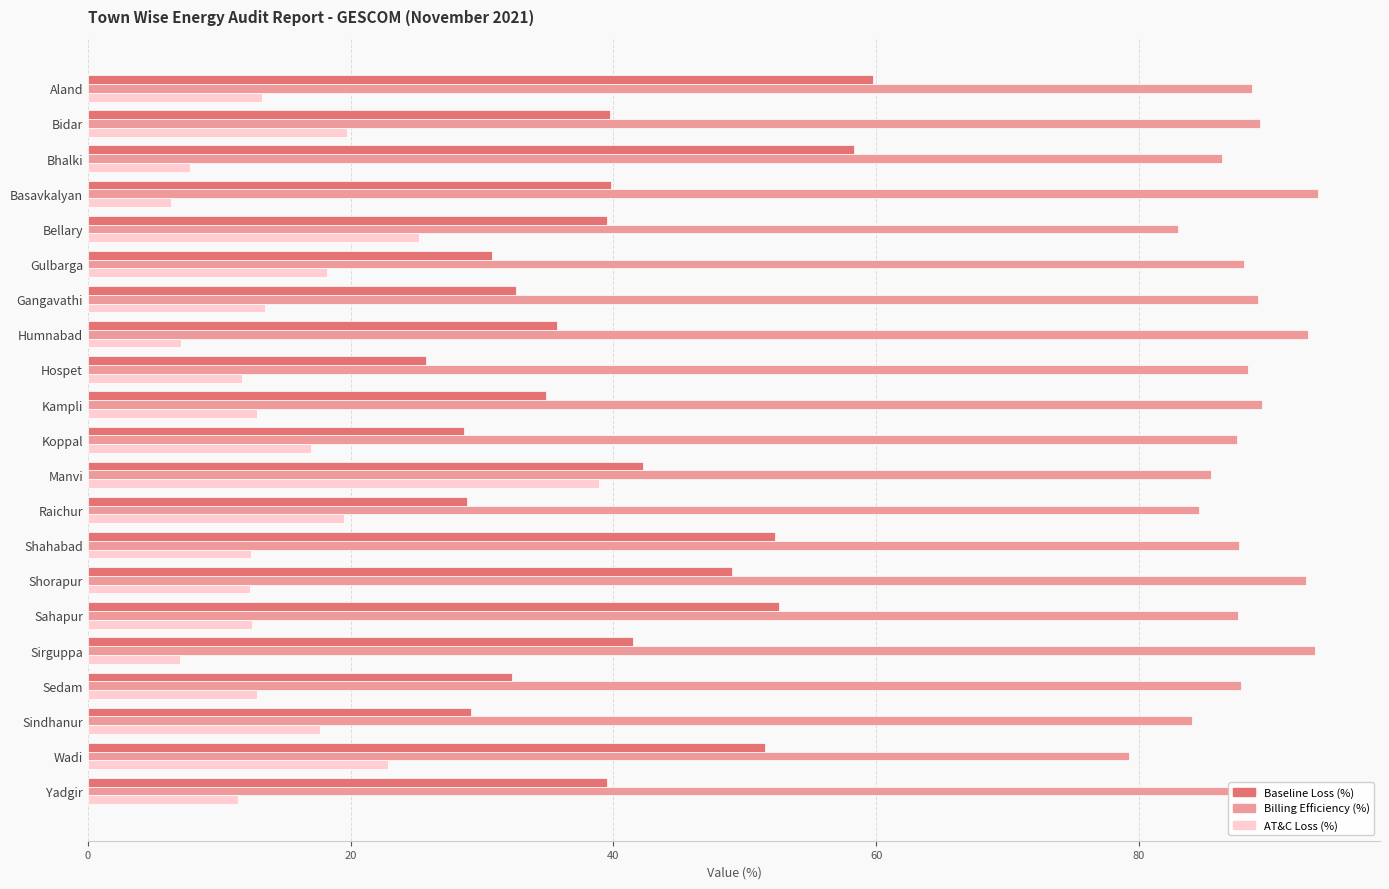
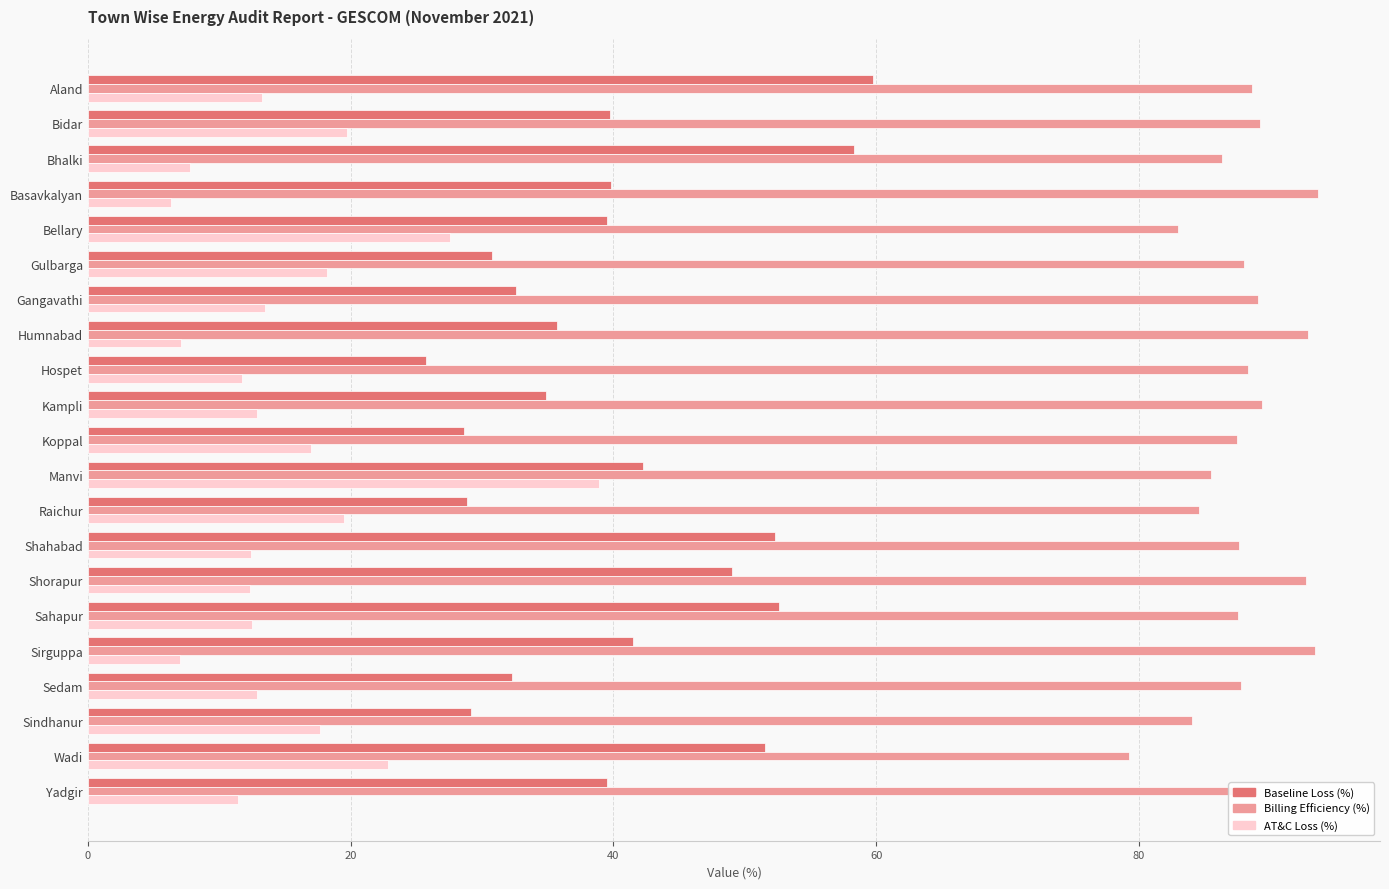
AT&C Loss (%), Bellary: 25.2 -> 27.6
